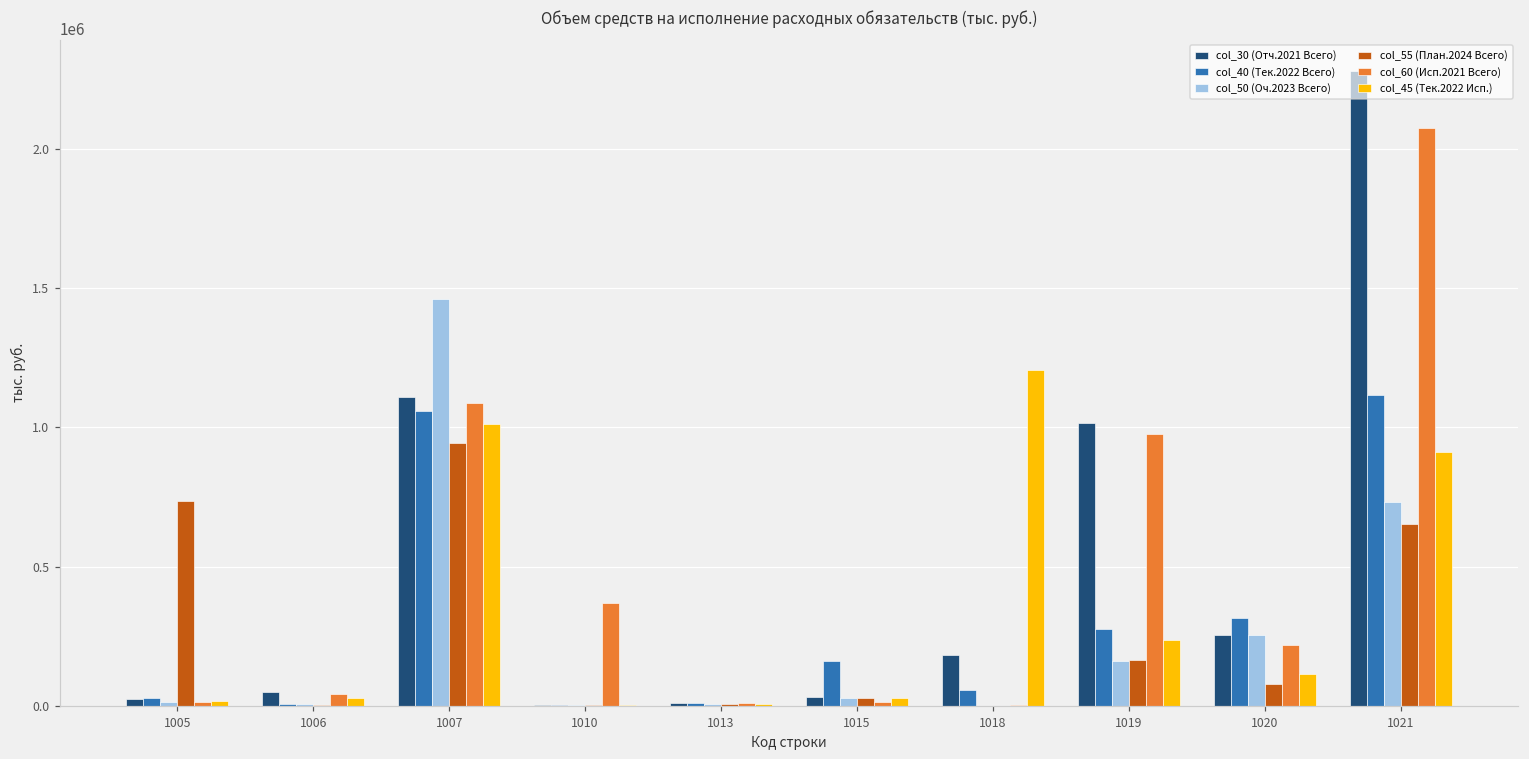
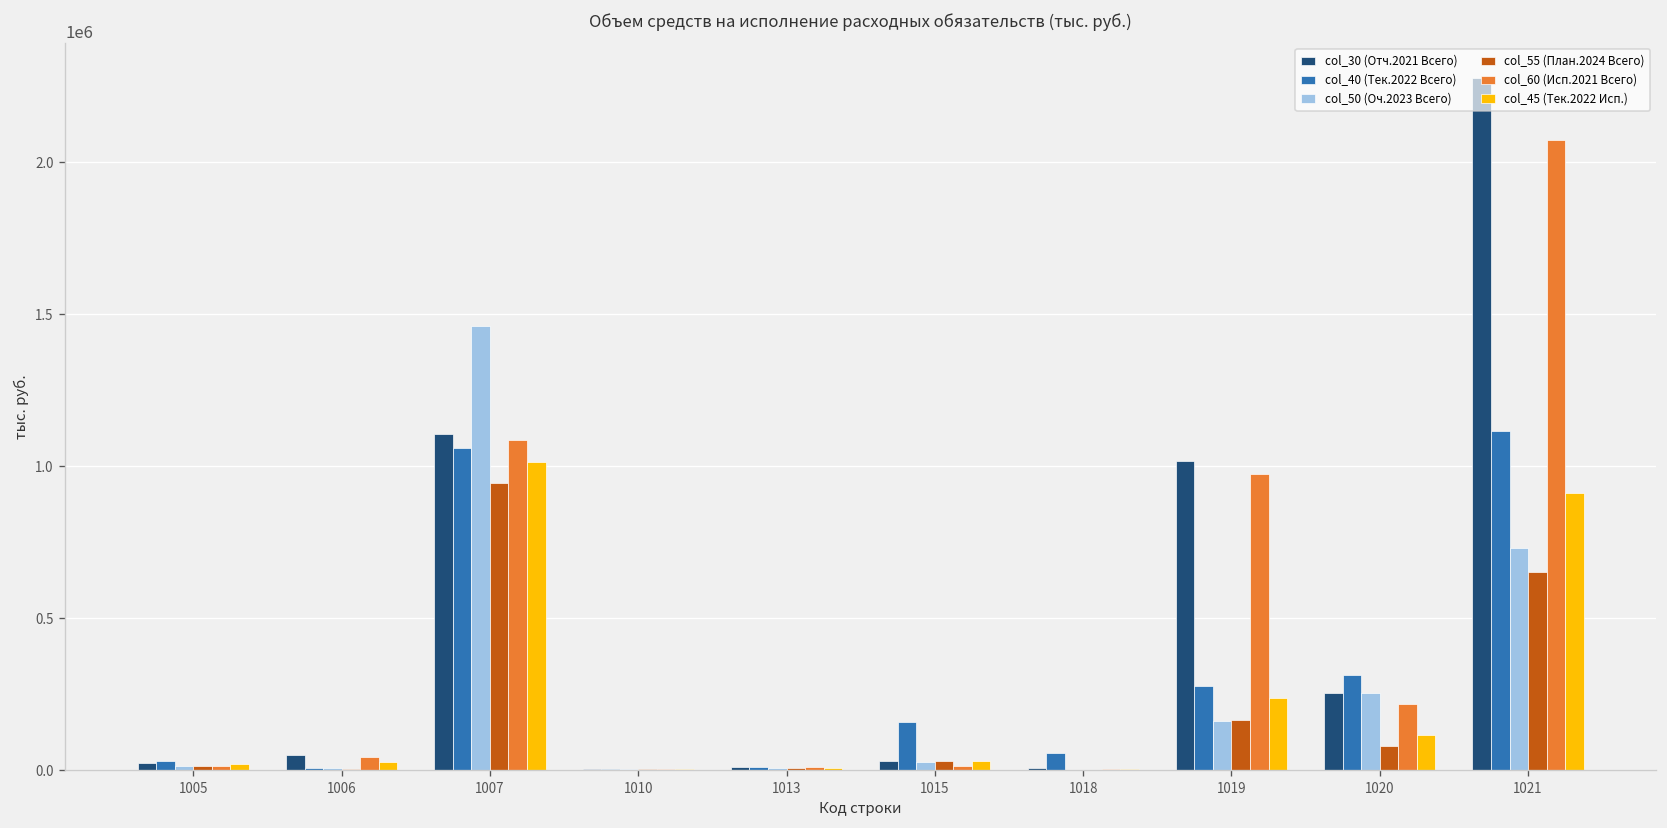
col_55 (План.2024 Всего), 1005: 730000 -> 10000
col_60 (Исп.2021 Всего), 1010: 370000 -> 0
col_30 (Отч.2021 Всего), 1018: 180000 -> 10000
col_45 (Тек.2022 Исп.), 1018: 1210000 -> 0
